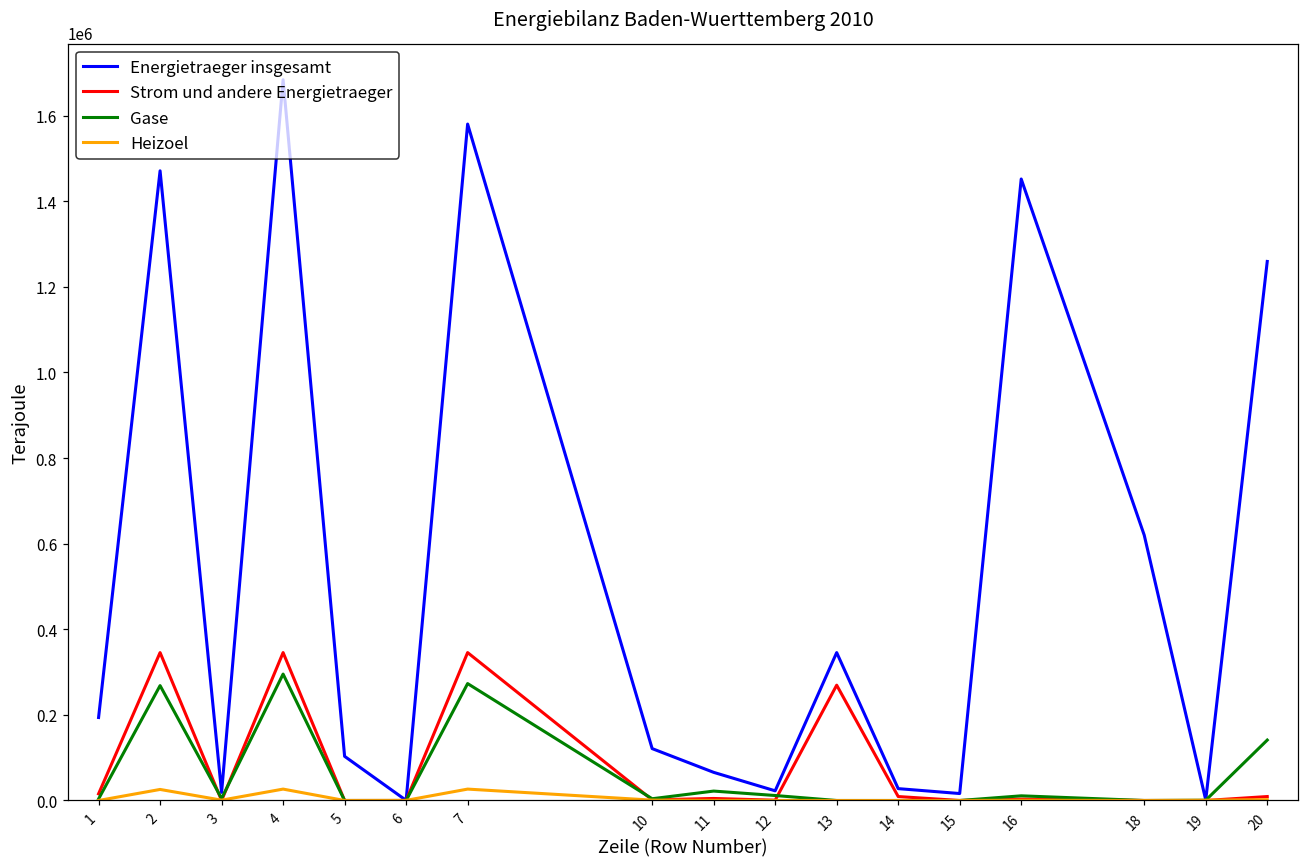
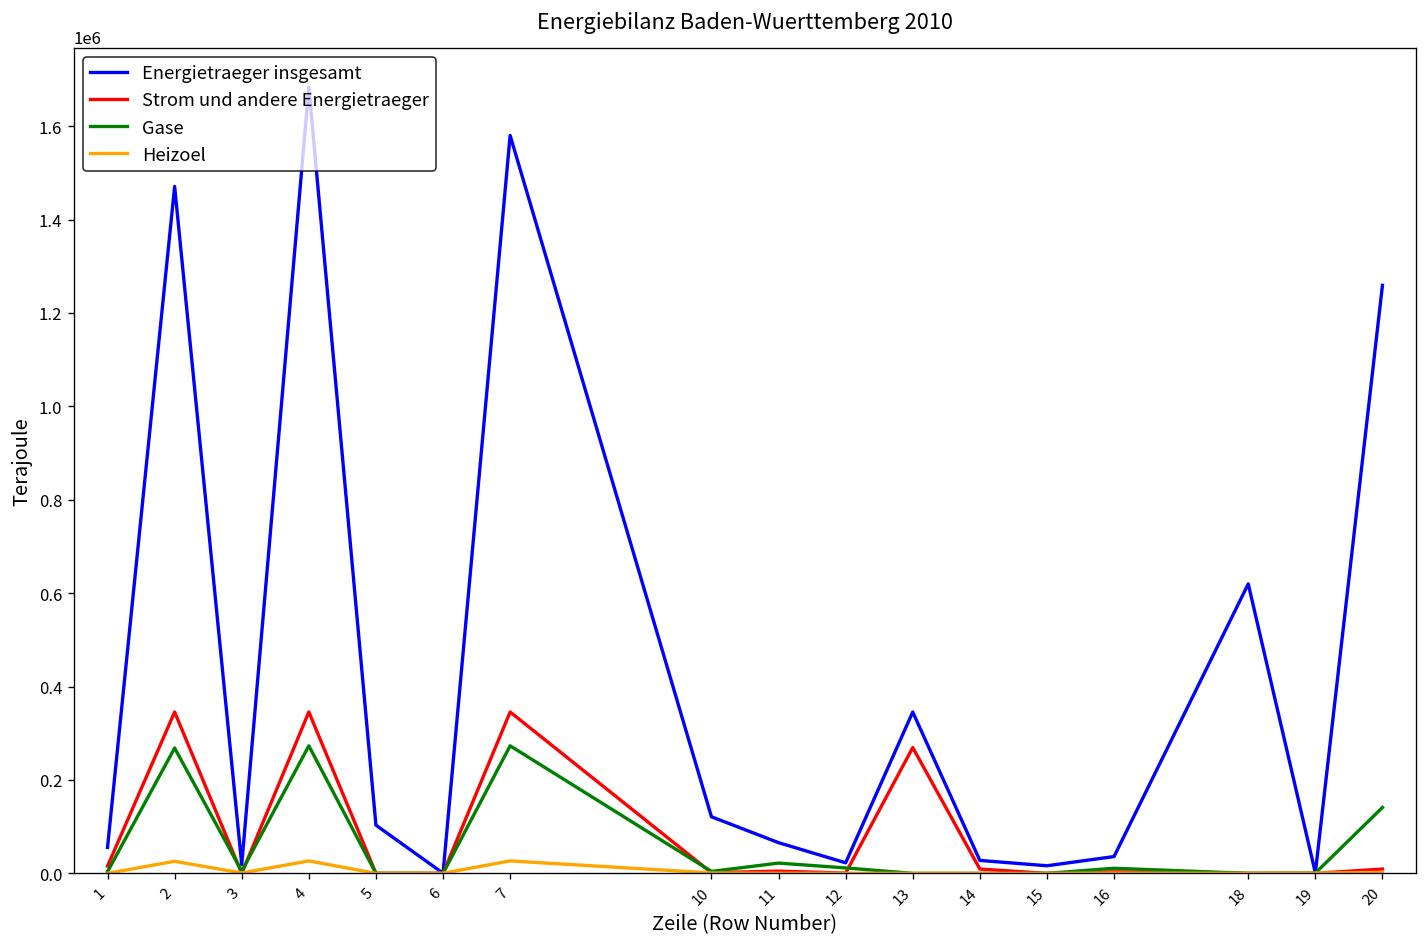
Energietraeger insgesamt, 1: 190000 -> 60000
Gase, 4: 300000 -> 270000
Energietraeger insgesamt, 16: 1450000 -> 40000
